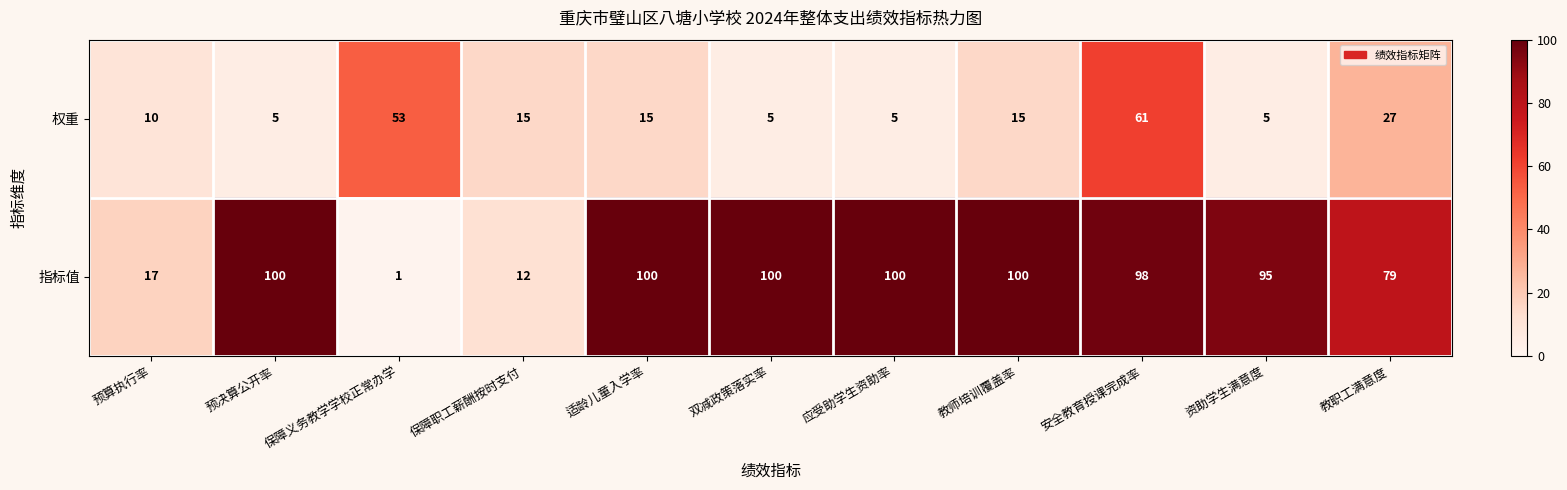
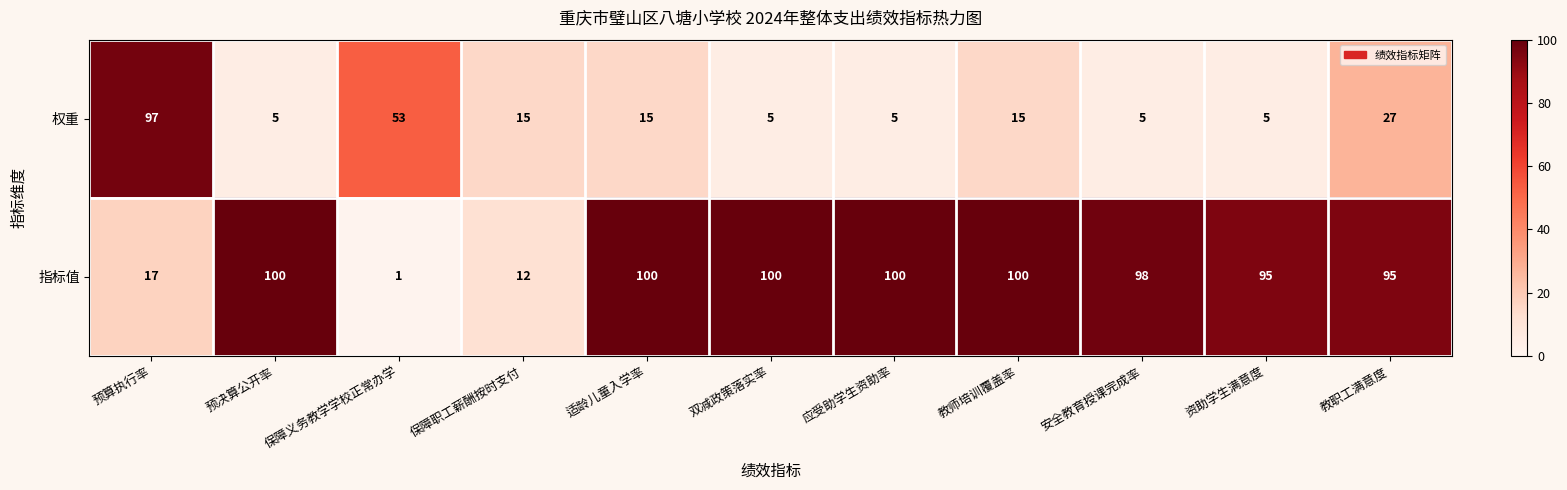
权重, 预算执行率: 10 -> 97
权重, 安全教育授课完成率: 61 -> 5
指标值, 教职工满意度: 79 -> 95
